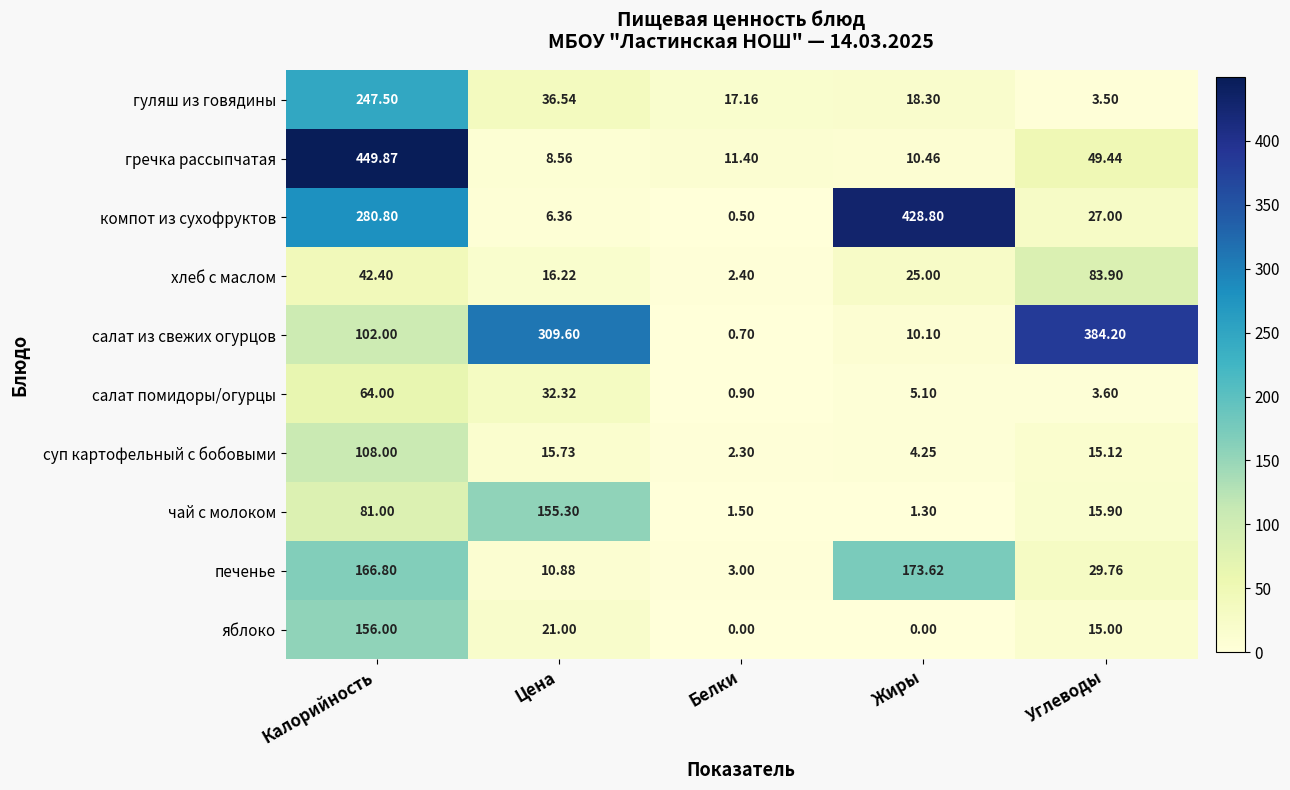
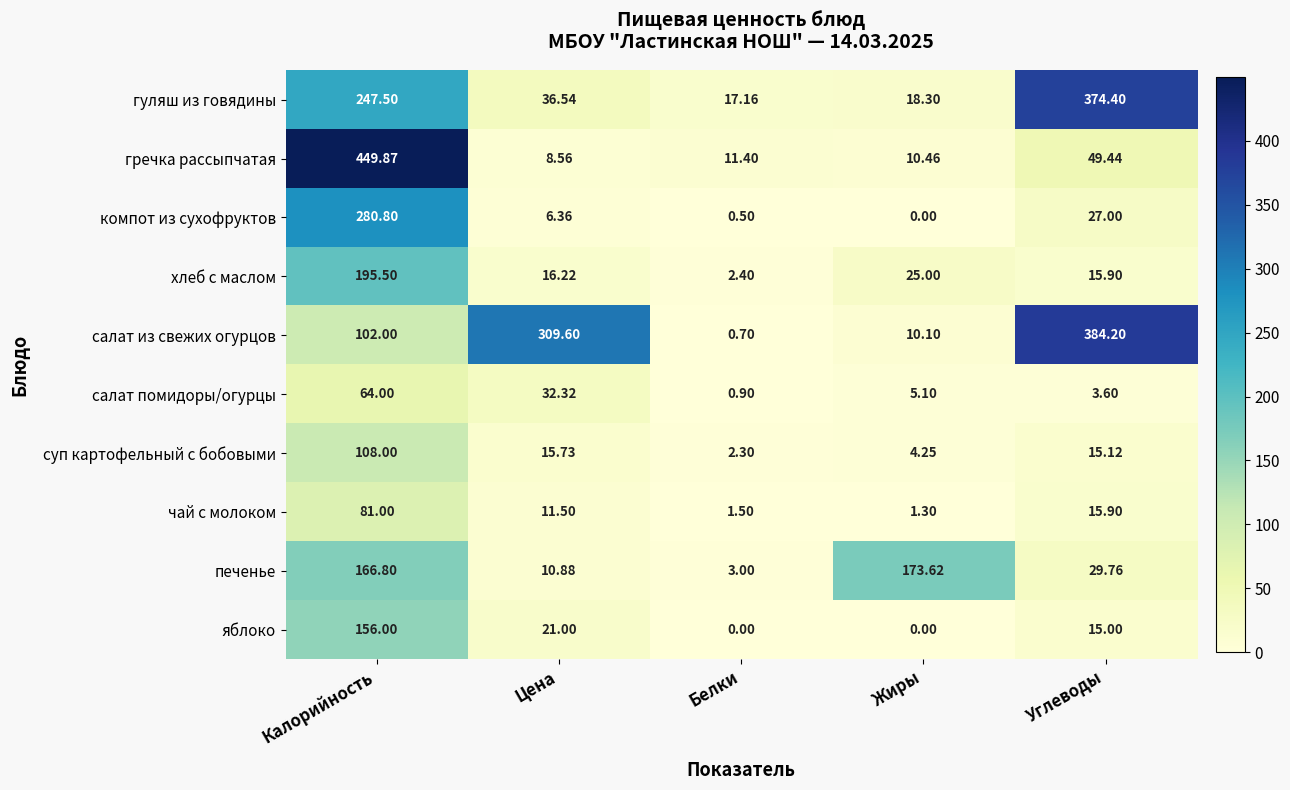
гуляш из говядины, Углеводы: 3.50 -> 374.40
компот из сухофруктов, Жиры: 428.80 -> 0.00
хлеб с маслом, Калорийность: 42.40 -> 195.50
хлеб с маслом, Углеводы: 83.90 -> 15.90
чай с молоком, Цена: 155.30 -> 11.50
